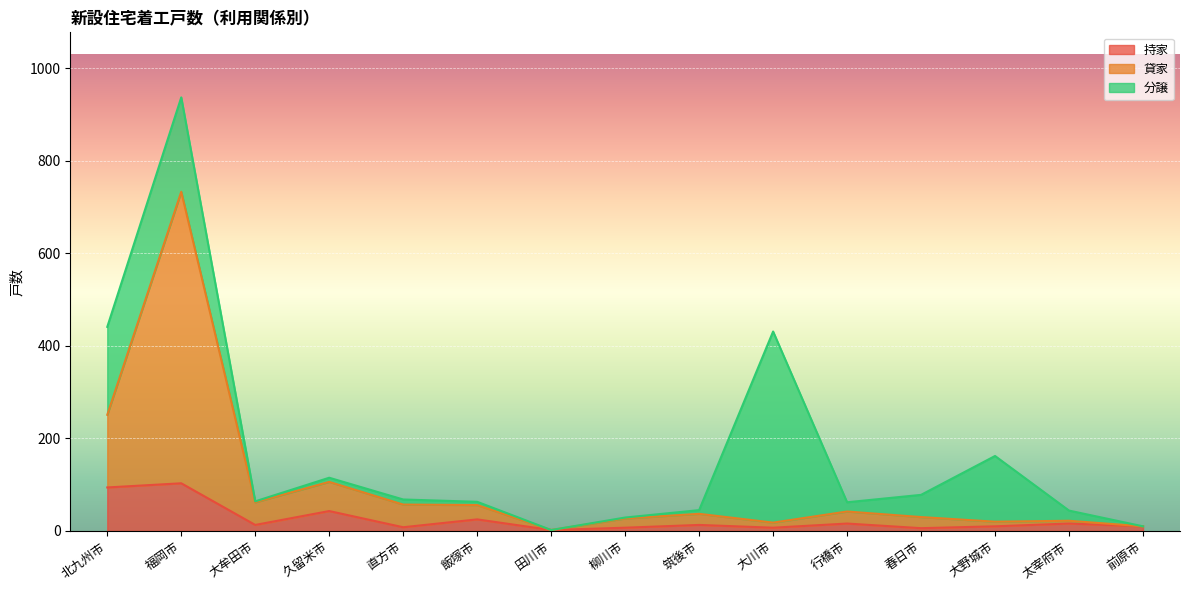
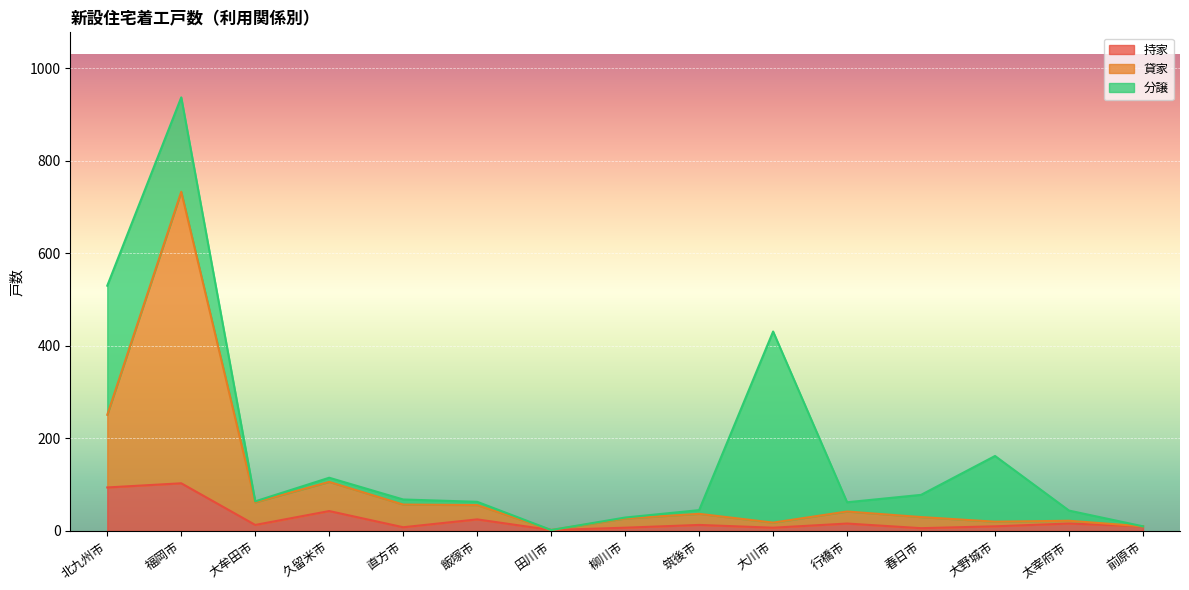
分譲, 北九州市: 190 -> 280
